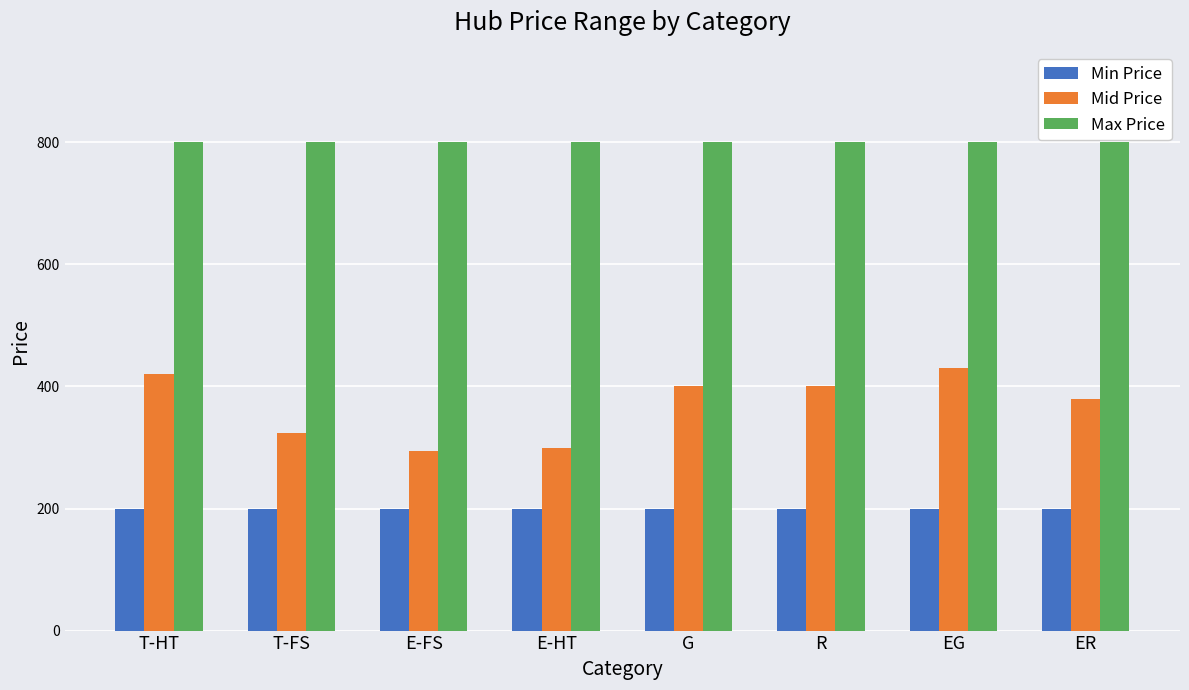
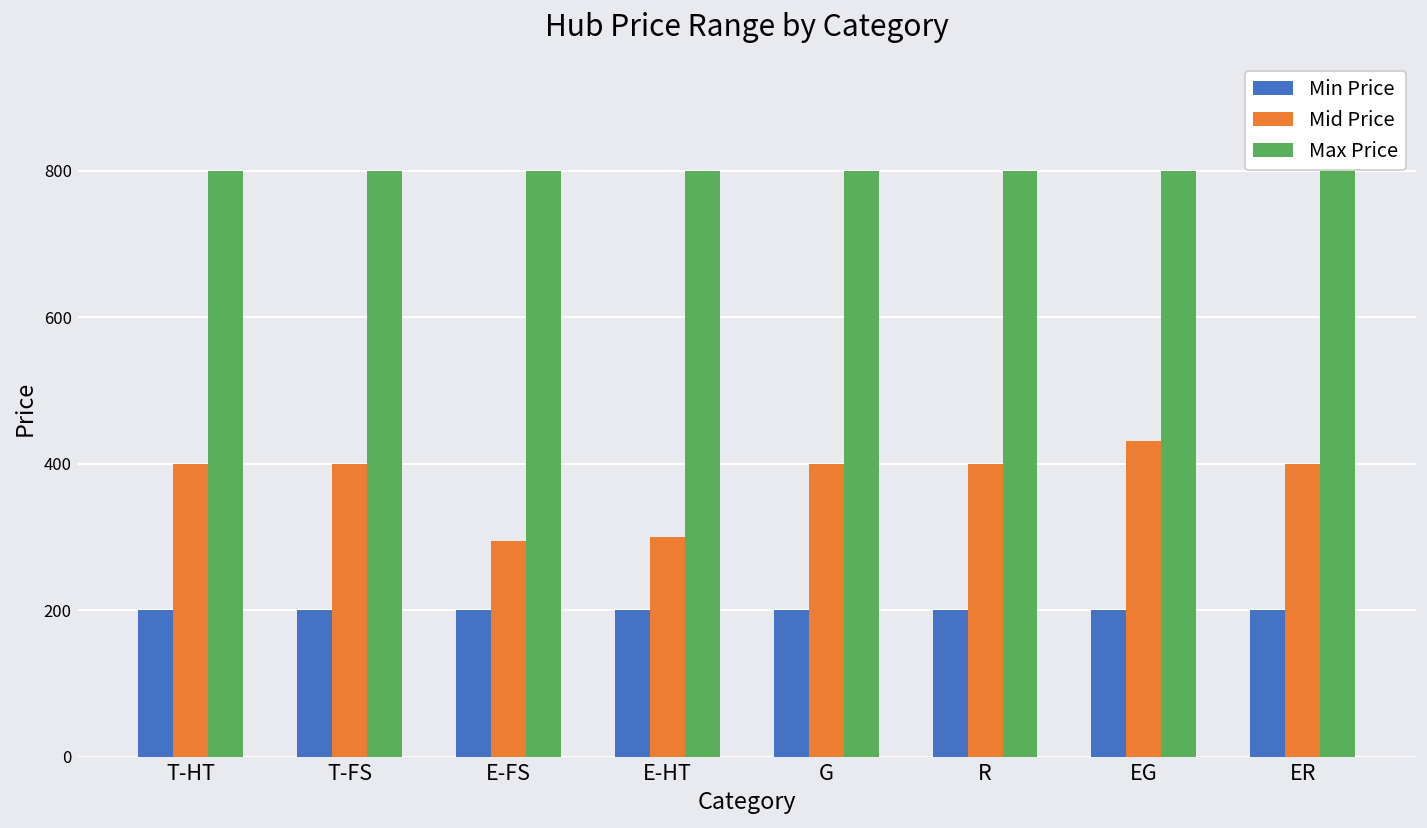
Mid Price, T-HT: 420 -> 400
Mid Price, T-FS: 320 -> 400
Mid Price, ER: 380 -> 400
